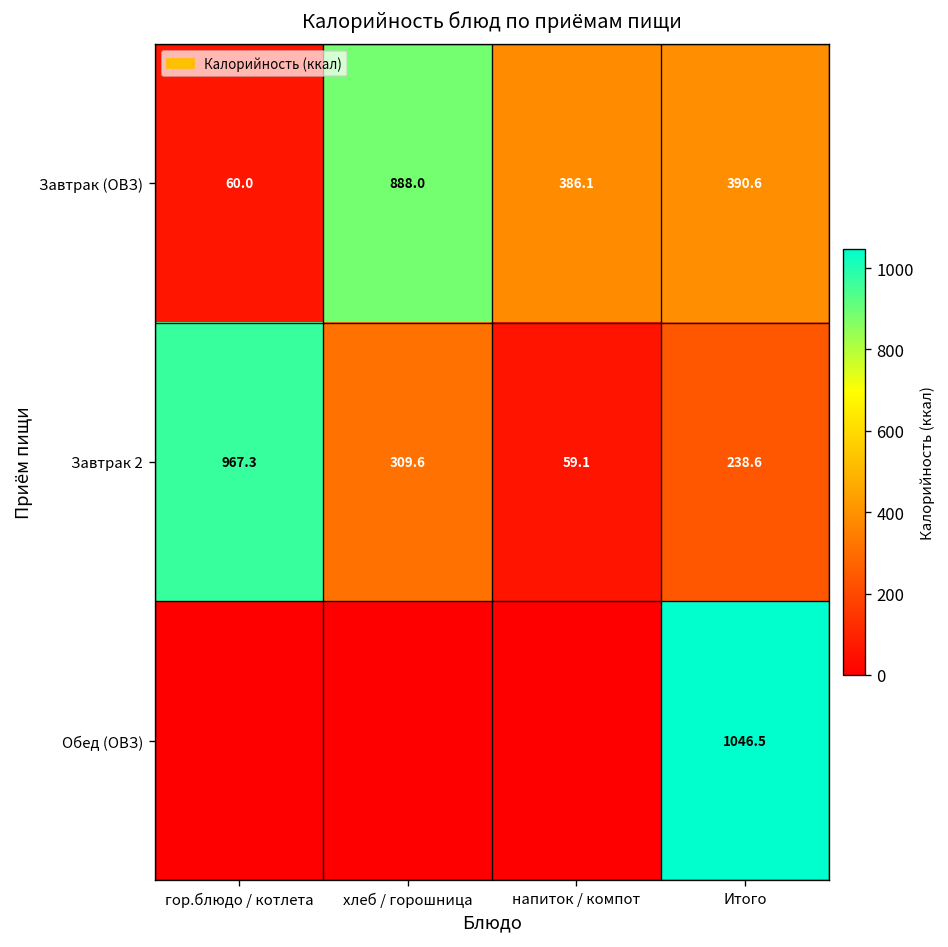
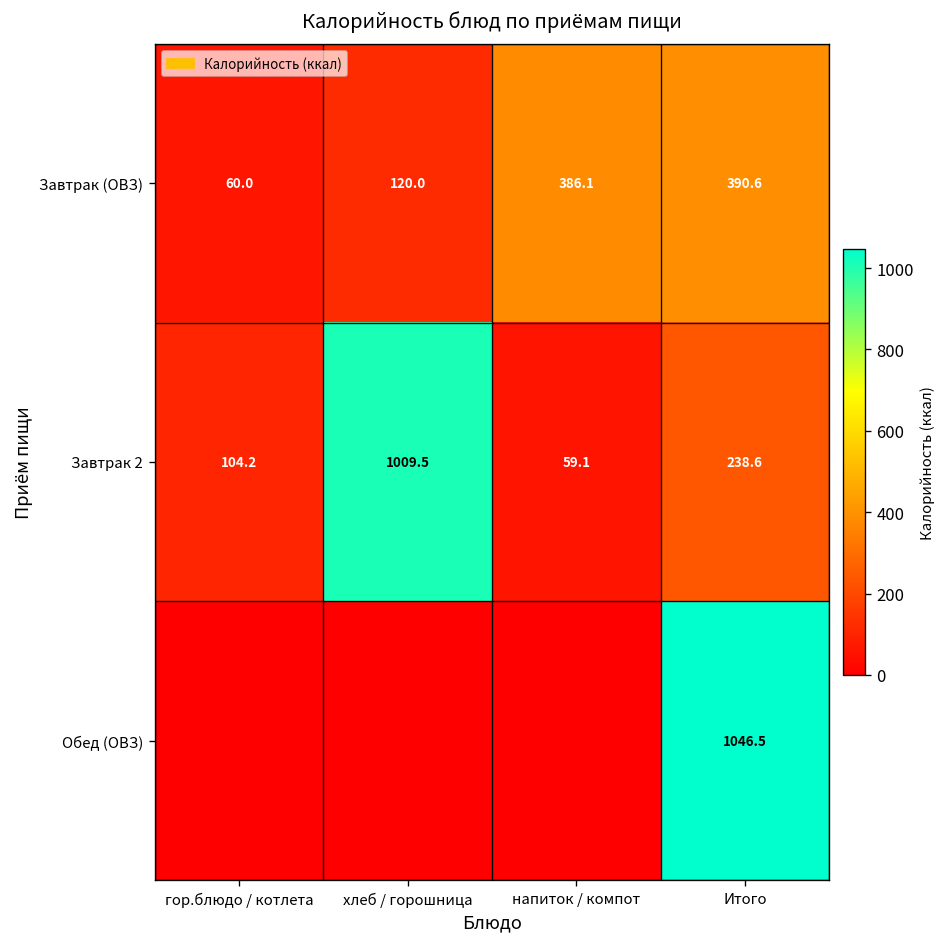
Завтрак (ОВЗ), хлеб / горошница: 888.0 -> 120.0
Завтрак 2, гор.блюдо / котлета: 967.3 -> 104.2
Завтрак 2, хлеб / горошница: 309.6 -> 1009.5
